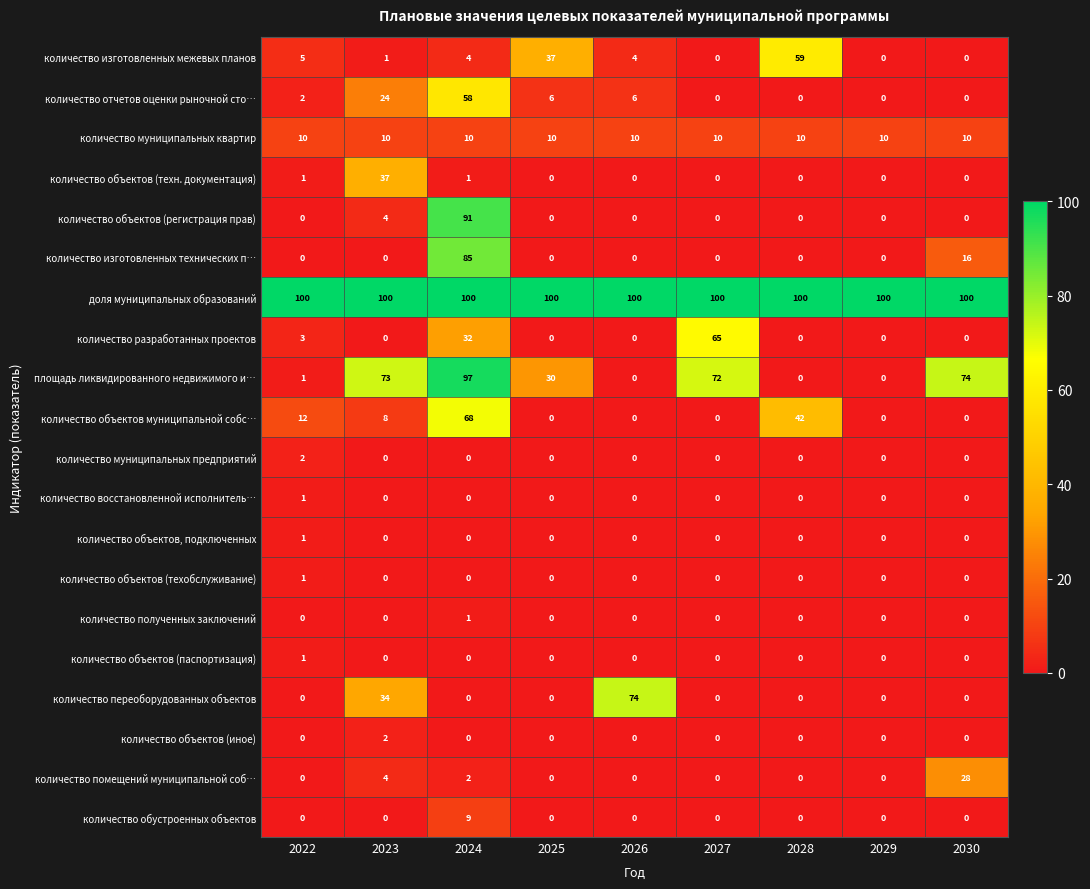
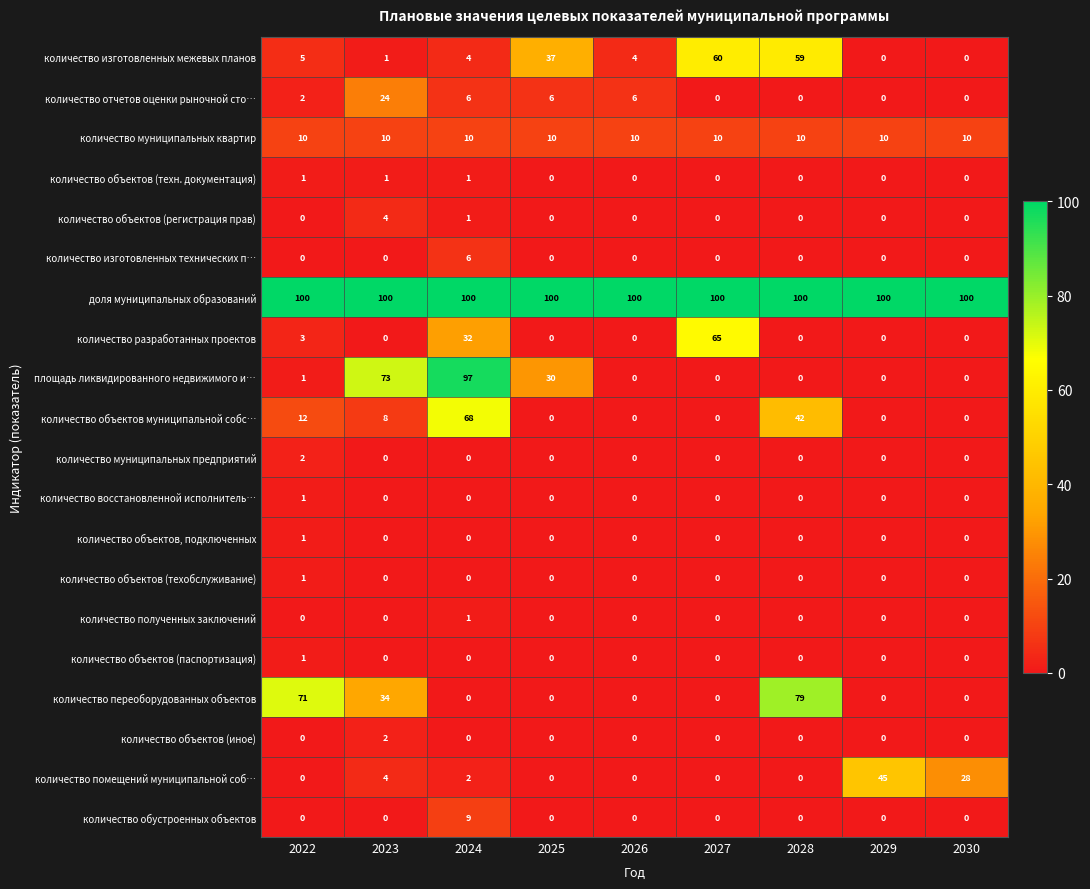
количество изготовленных межевых планов, 2027: 0 -> 60
количество отчетов оценки рыночной сто…, 2024: 58 -> 6
количество объектов (техн. документация), 2023: 37 -> 1
количество объектов (регистрация прав), 2024: 91 -> 1
количество изготовленных технических п…, 2024: 85 -> 6
количество изготовленных технических п…, 2030: 16 -> 0
площадь ликвидированного недвижимого и…, 2027: 72 -> 0
площадь ликвидированного недвижимого и…, 2030: 74 -> 0
количество переоборудованных объектов, 2022: 0 -> 71
количество переоборудованных объектов, 2026: 74 -> 0
количество переоборудованных объектов, 2028: 0 -> 79
количество помещений муниципальной соб…, 2029: 0 -> 45
